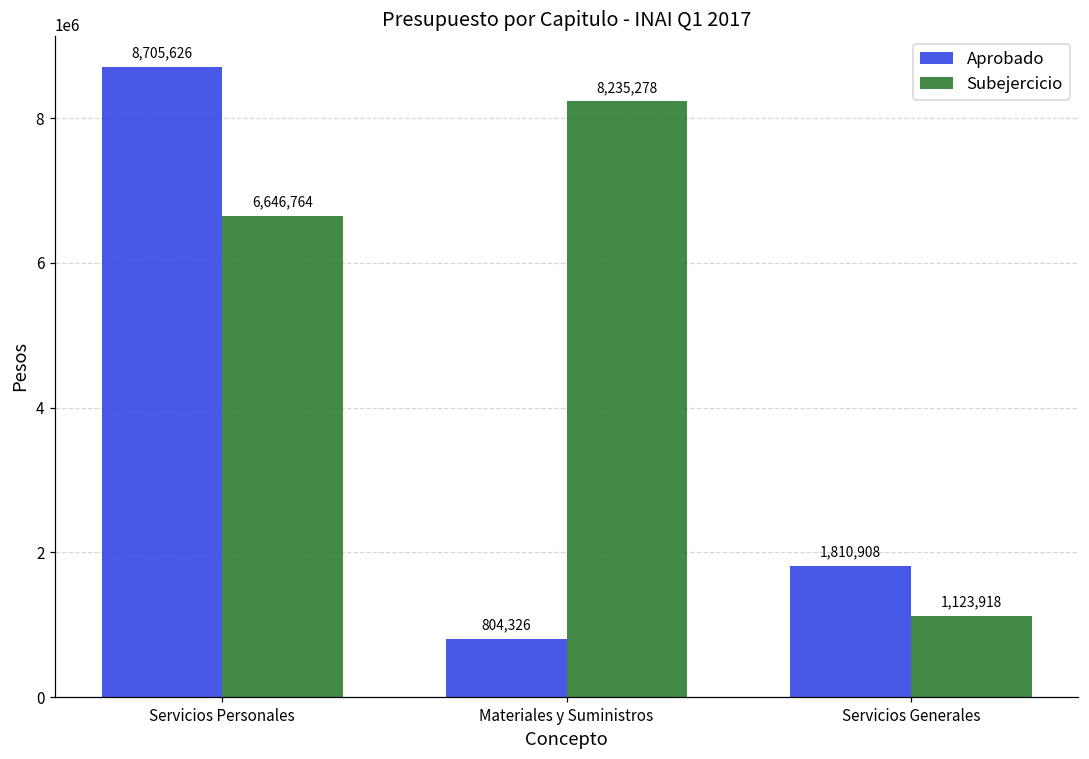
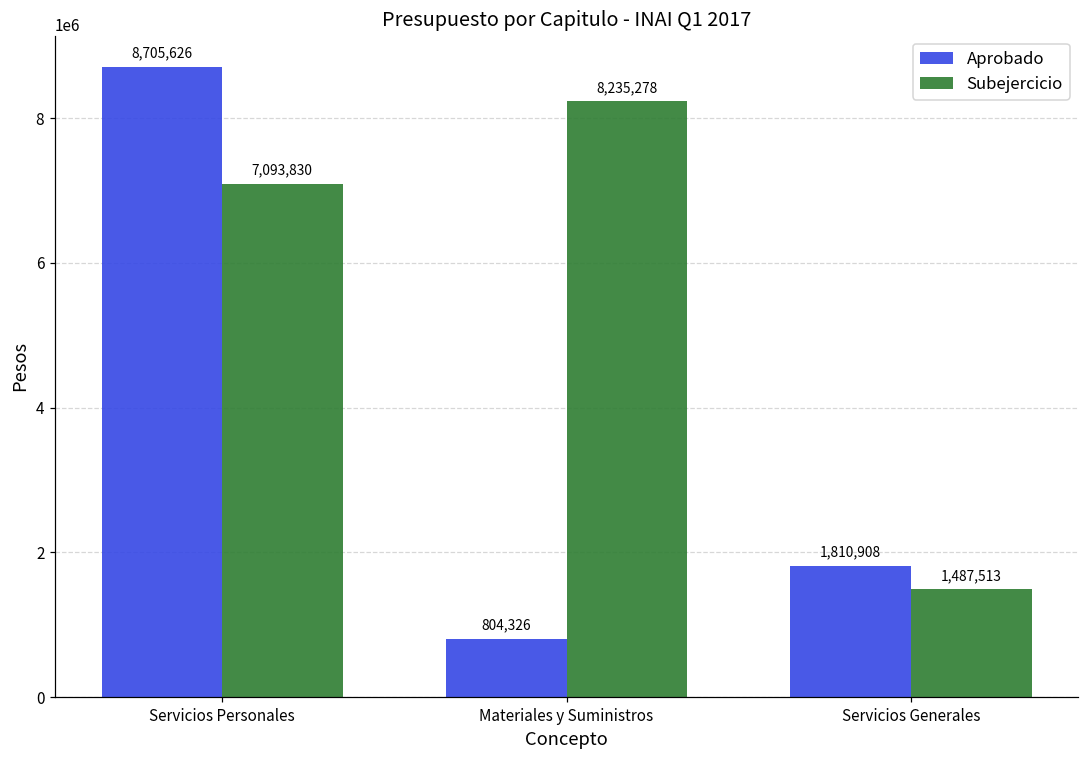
Subejercicio, Servicios Personales: 6,646,764 -> 7,093,830
Subejercicio, Servicios Generales: 1,123,918 -> 1,487,513
